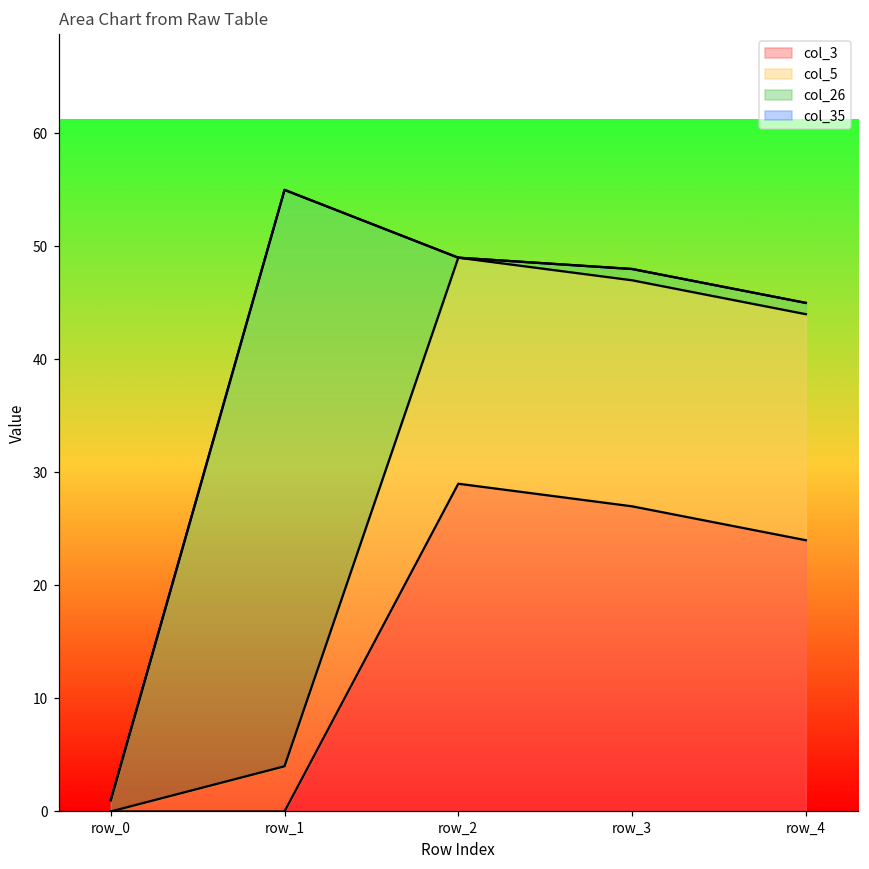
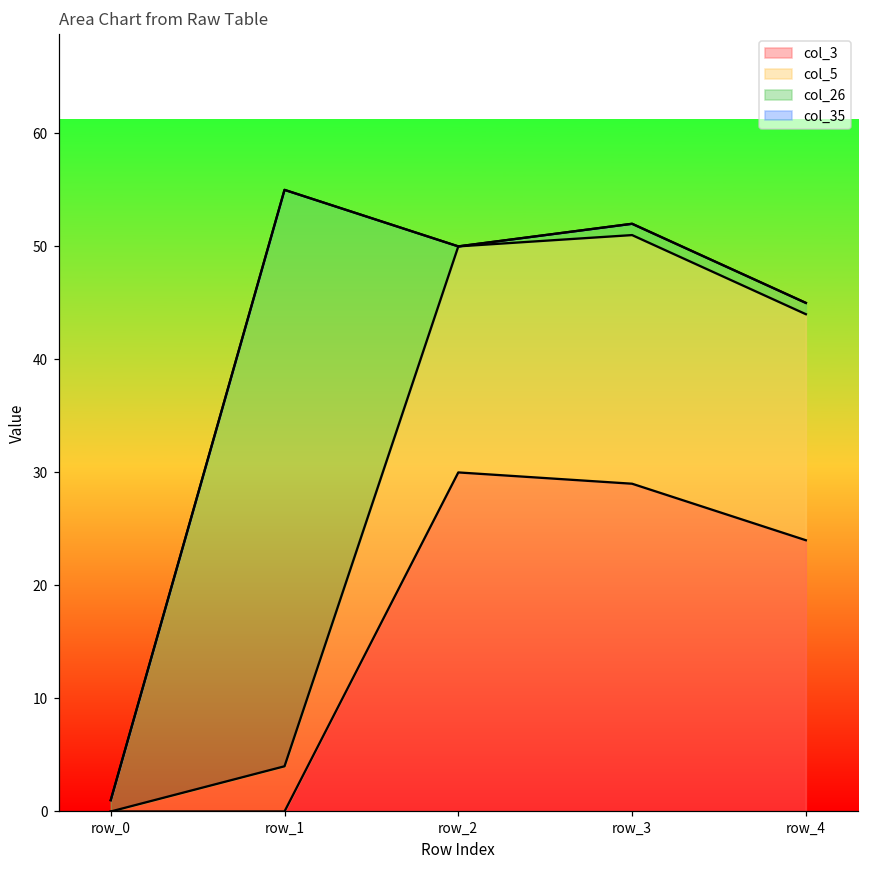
col_3, row_2: 29 -> 30
col_3, row_3: 27 -> 29
col_5, row_3: 20 -> 22
